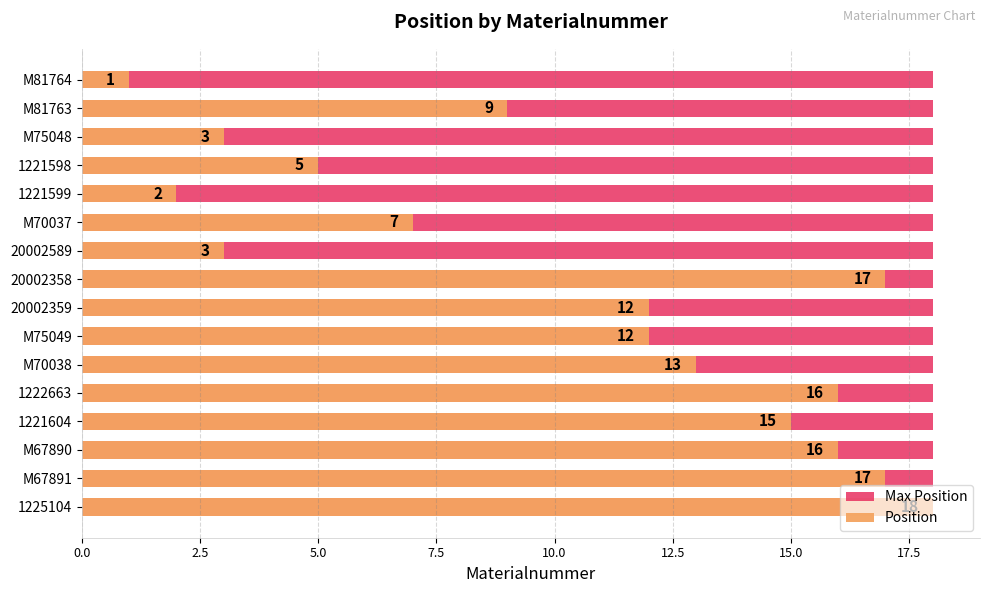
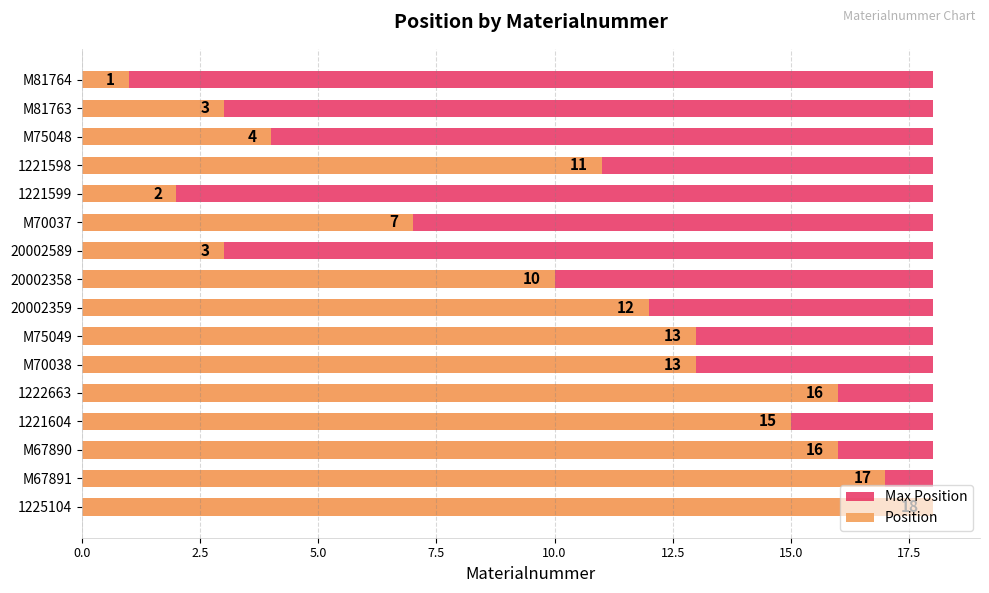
Position, M81763: 9 -> 3
Position, M75048: 3 -> 4
Position, 1221598: 5 -> 11
Position, 20002358: 17 -> 10
Position, M75049: 12 -> 13
